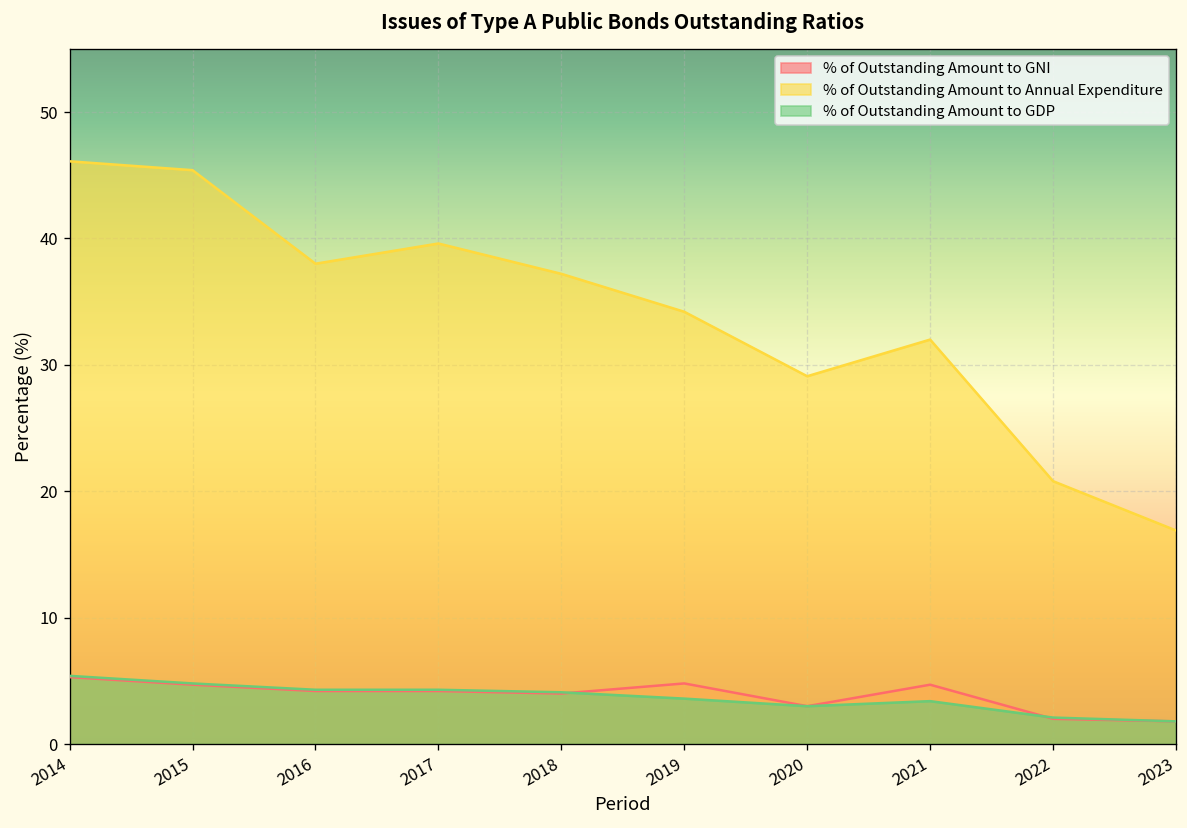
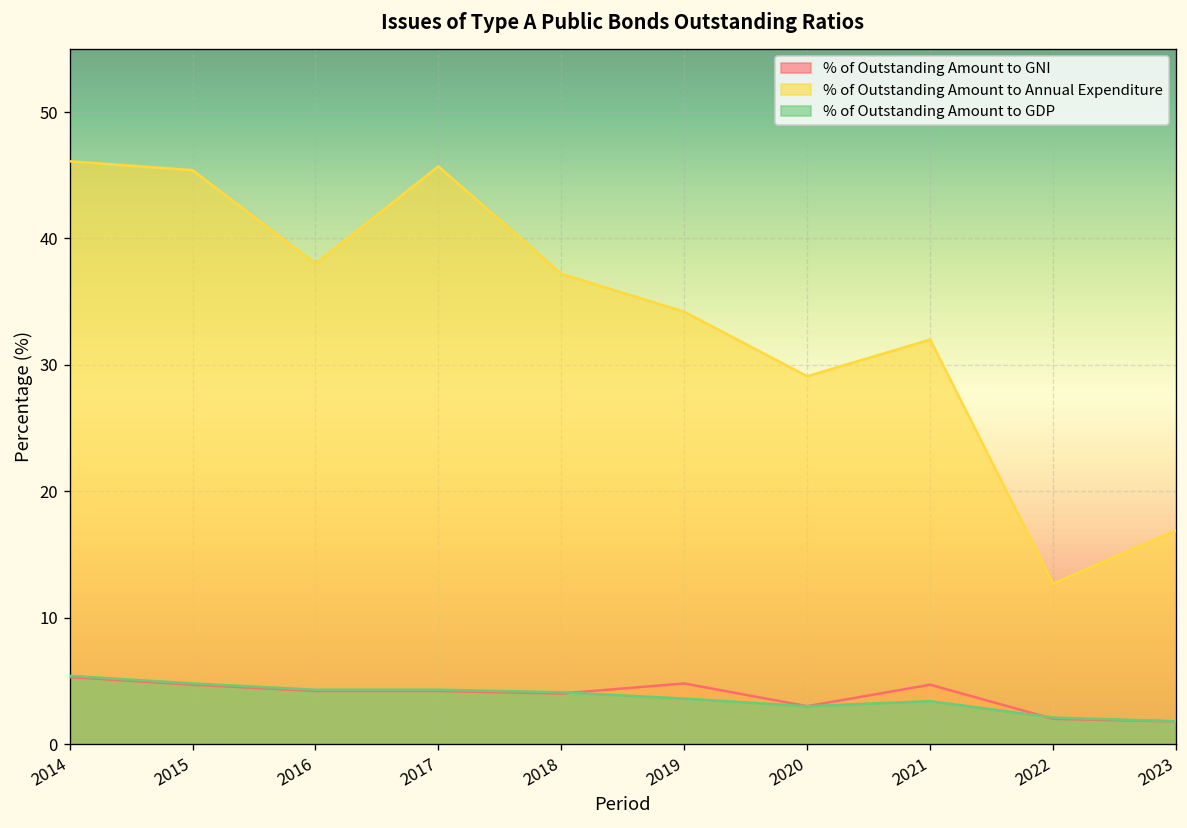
% of Outstanding Amount to Annual Expenditure, 2017: 39.6 -> 45.7
% of Outstanding Amount to Annual Expenditure, 2022: 20.8 -> 12.7
